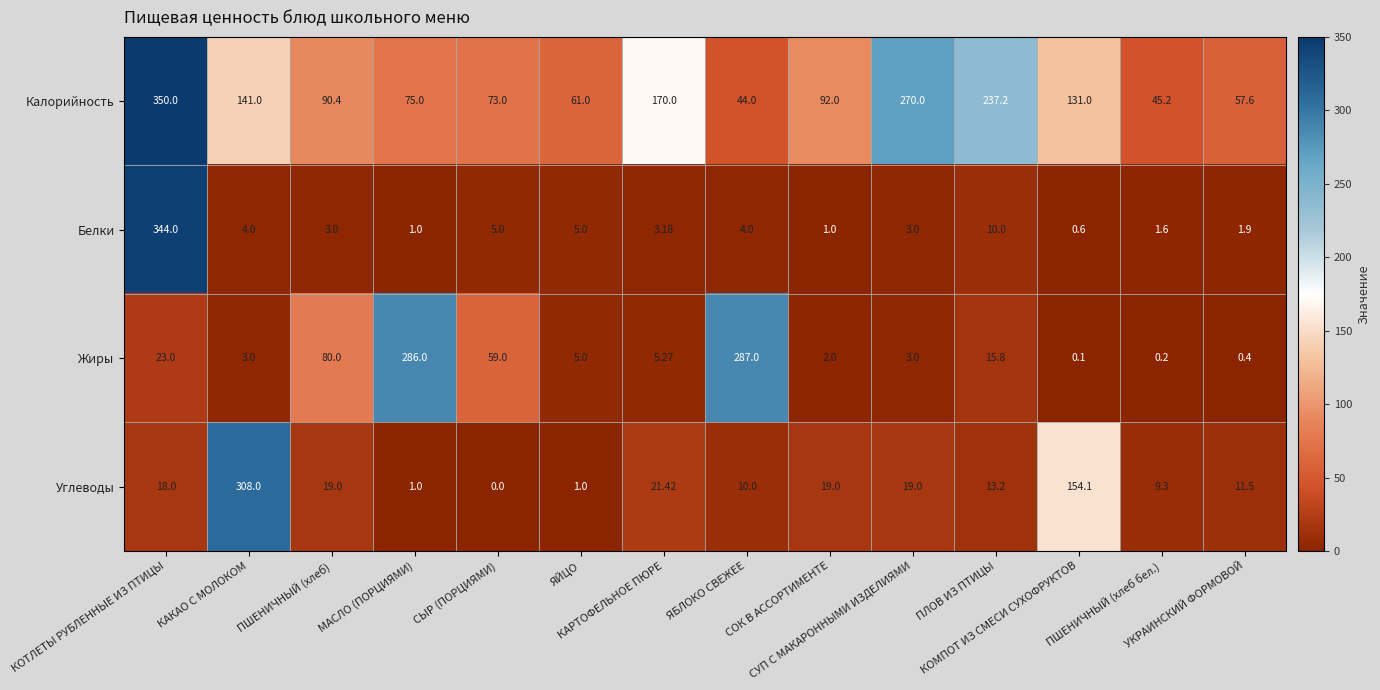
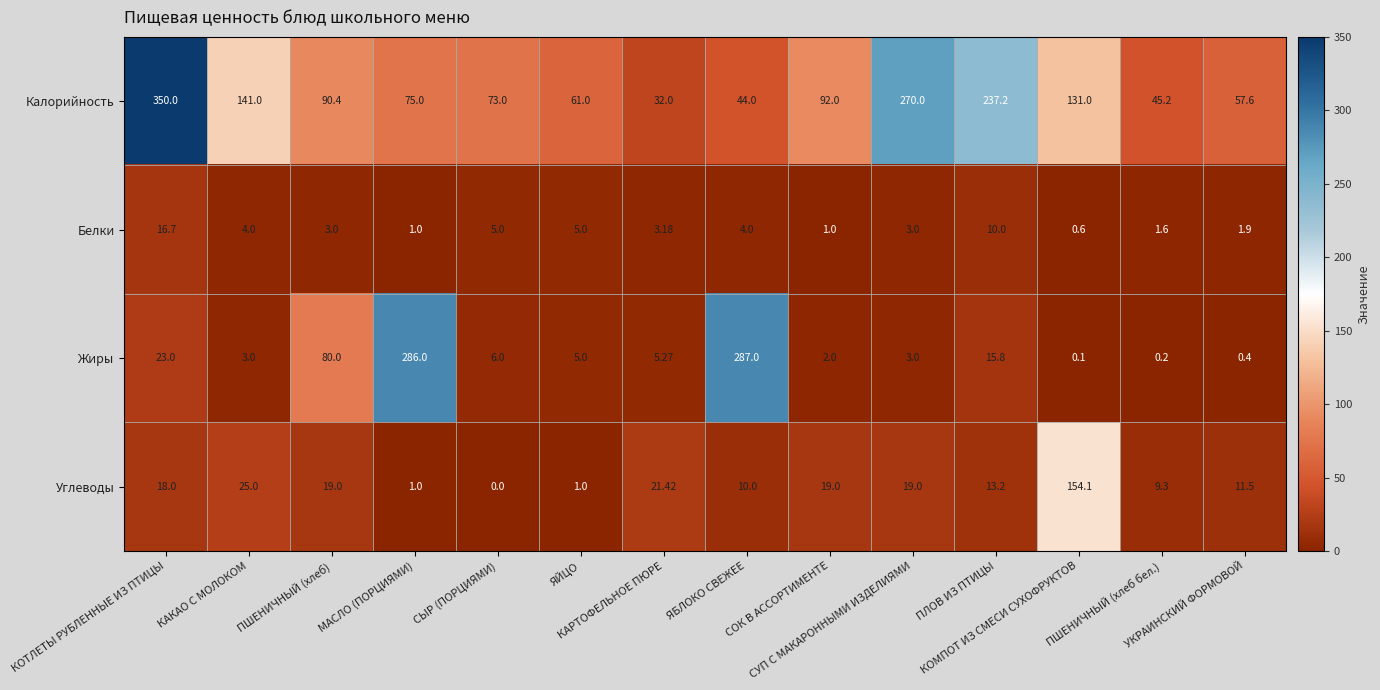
Калорийность, КАРТОФЕЛЬНОЕ ПЮРЕ: 170.0 -> 32.0
Белки, КОТЛЕТЫ РУБЛЕННЫЕ ИЗ ПТИЦЫ: 344.0 -> 16.7
Жиры, СЫР (ПОРЦИЯМИ): 59.0 -> 6.0
Углеводы, КАКАО С МОЛОКОМ: 308.0 -> 25.0
